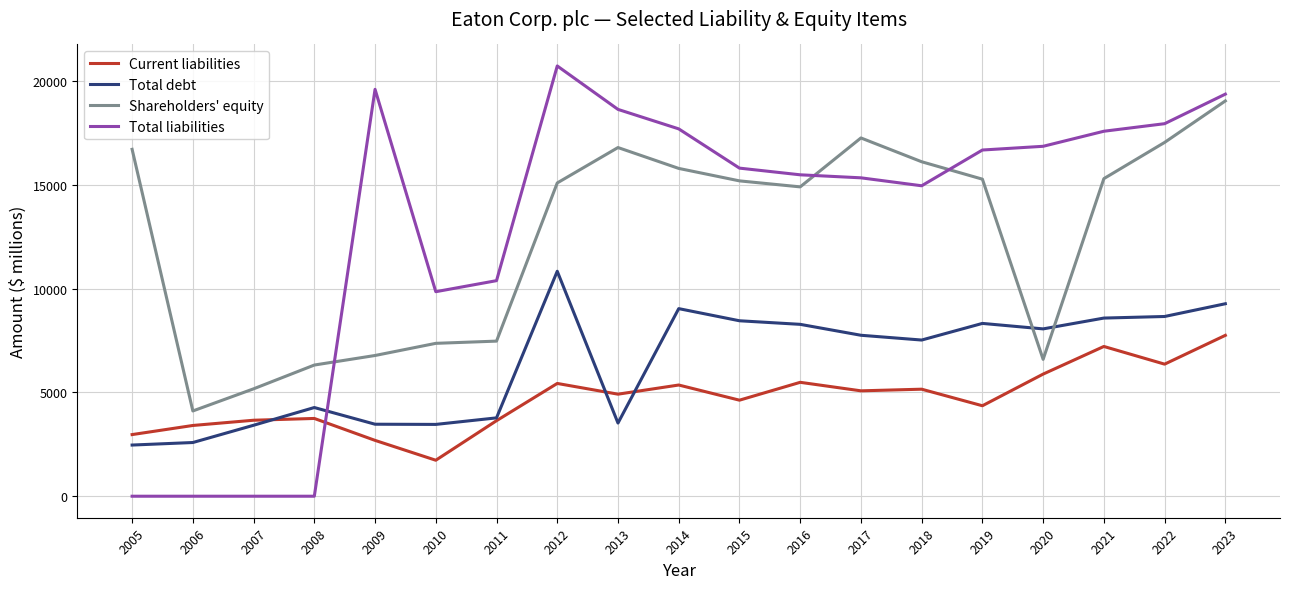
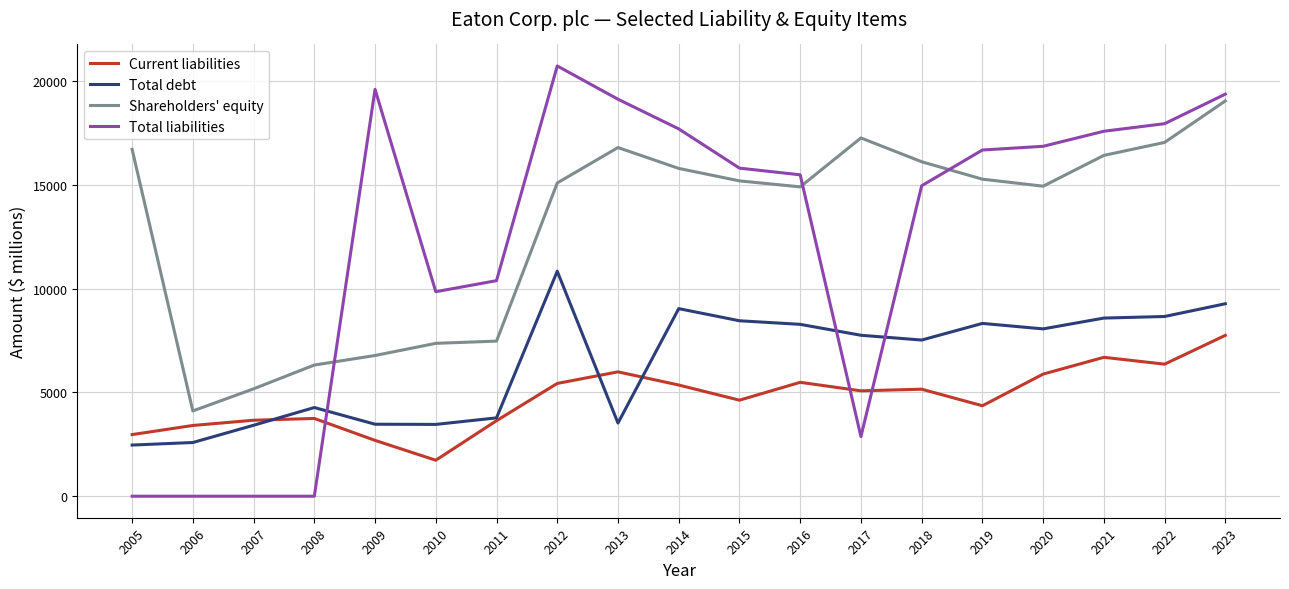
Current liabilities, 2013: 4900 -> 6000
Total liabilities, 2013: 18600 -> 19100
Total liabilities, 2017: 15300 -> 2900
Shareholders' equity, 2020: 6600 -> 14900
Current liabilities, 2021: 7200 -> 6700
Shareholders' equity, 2021: 15300 -> 16400
